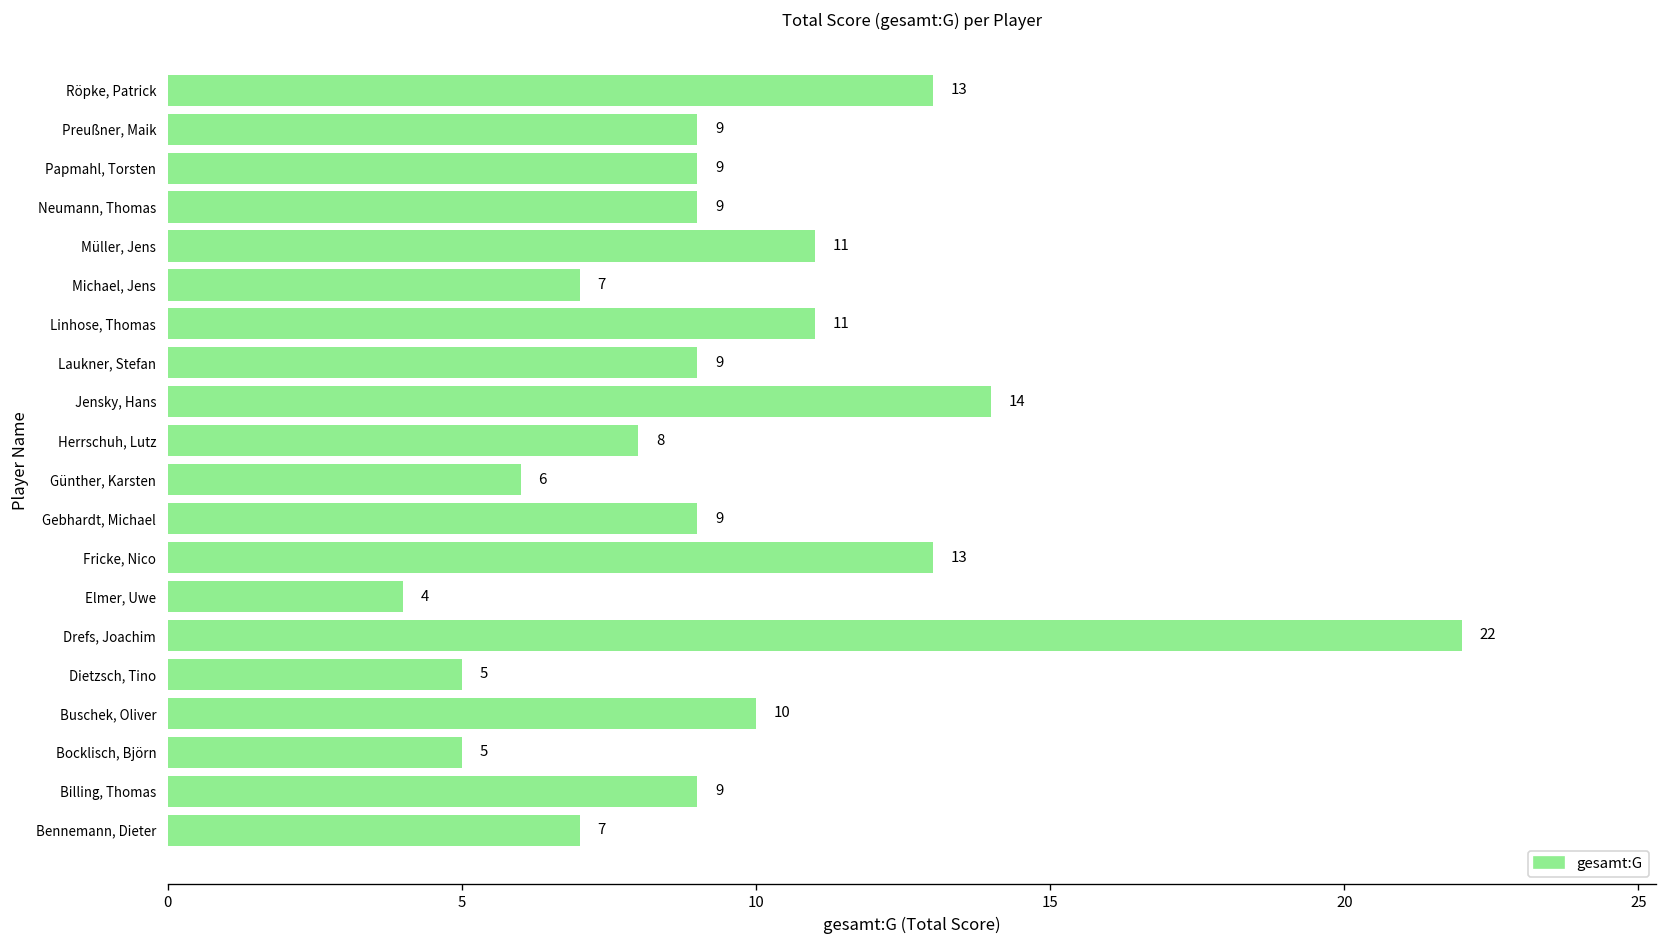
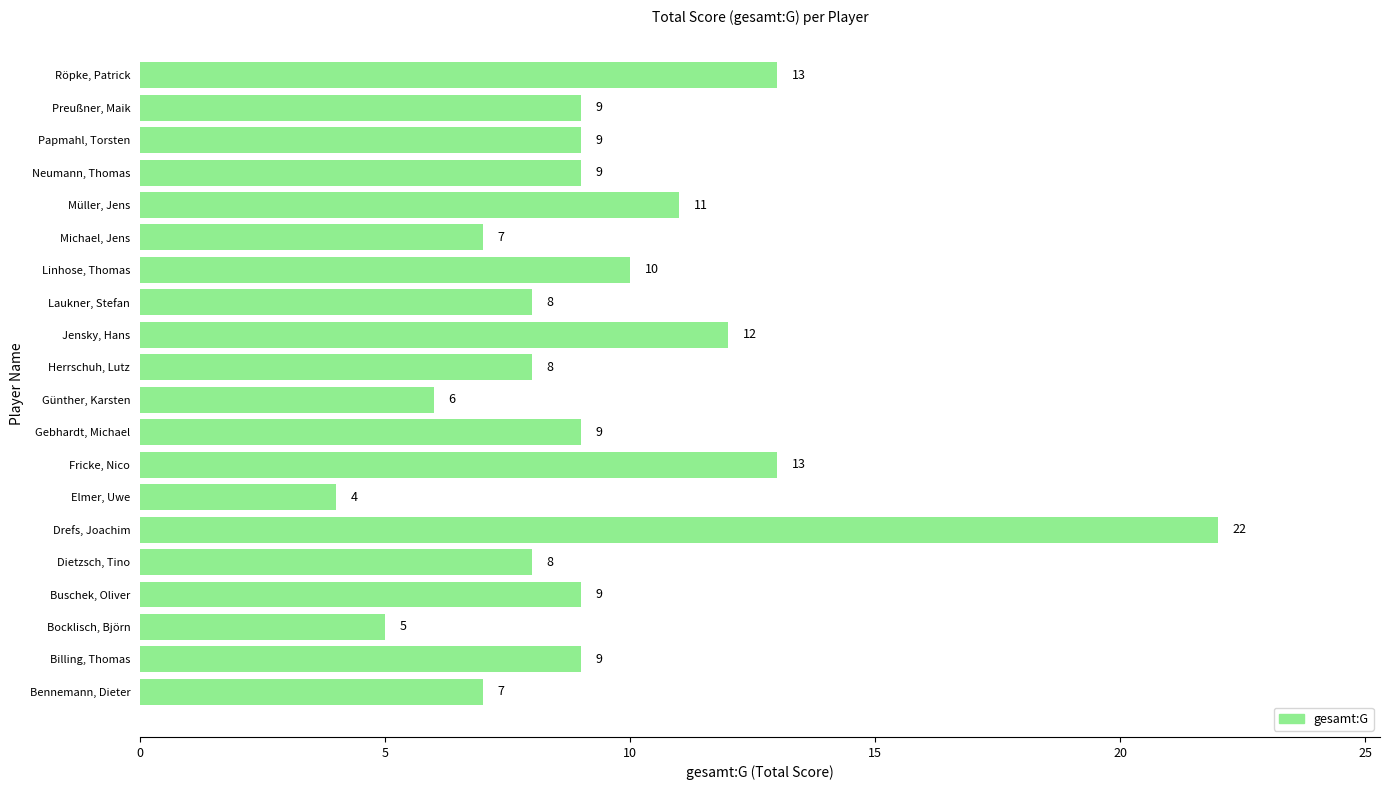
Linhose, Thomas: 11 -> 10
Laukner, Stefan: 9 -> 8
Jensky, Hans: 14 -> 12
Dietzsch, Tino: 5 -> 8
Buschek, Oliver: 10 -> 9
